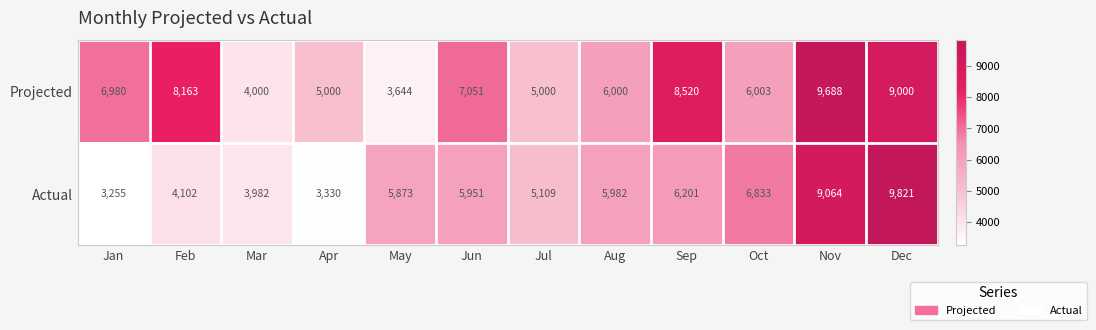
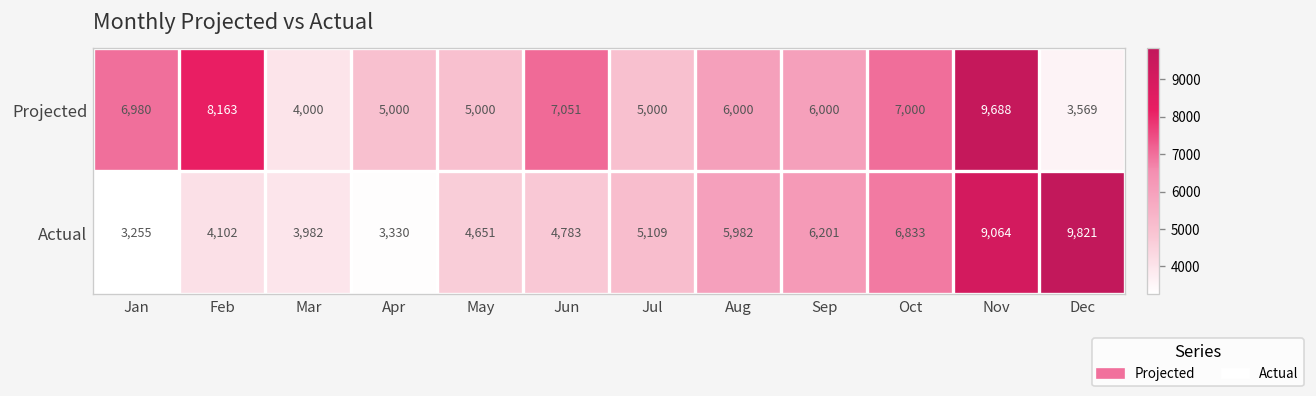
Projected, May: 3,644 -> 5,000
Projected, Sep: 8,520 -> 6,000
Projected, Oct: 6,003 -> 7,000
Projected, Dec: 9,000 -> 3,569
Actual, May: 5,873 -> 4,651
Actual, Jun: 5,951 -> 4,783
